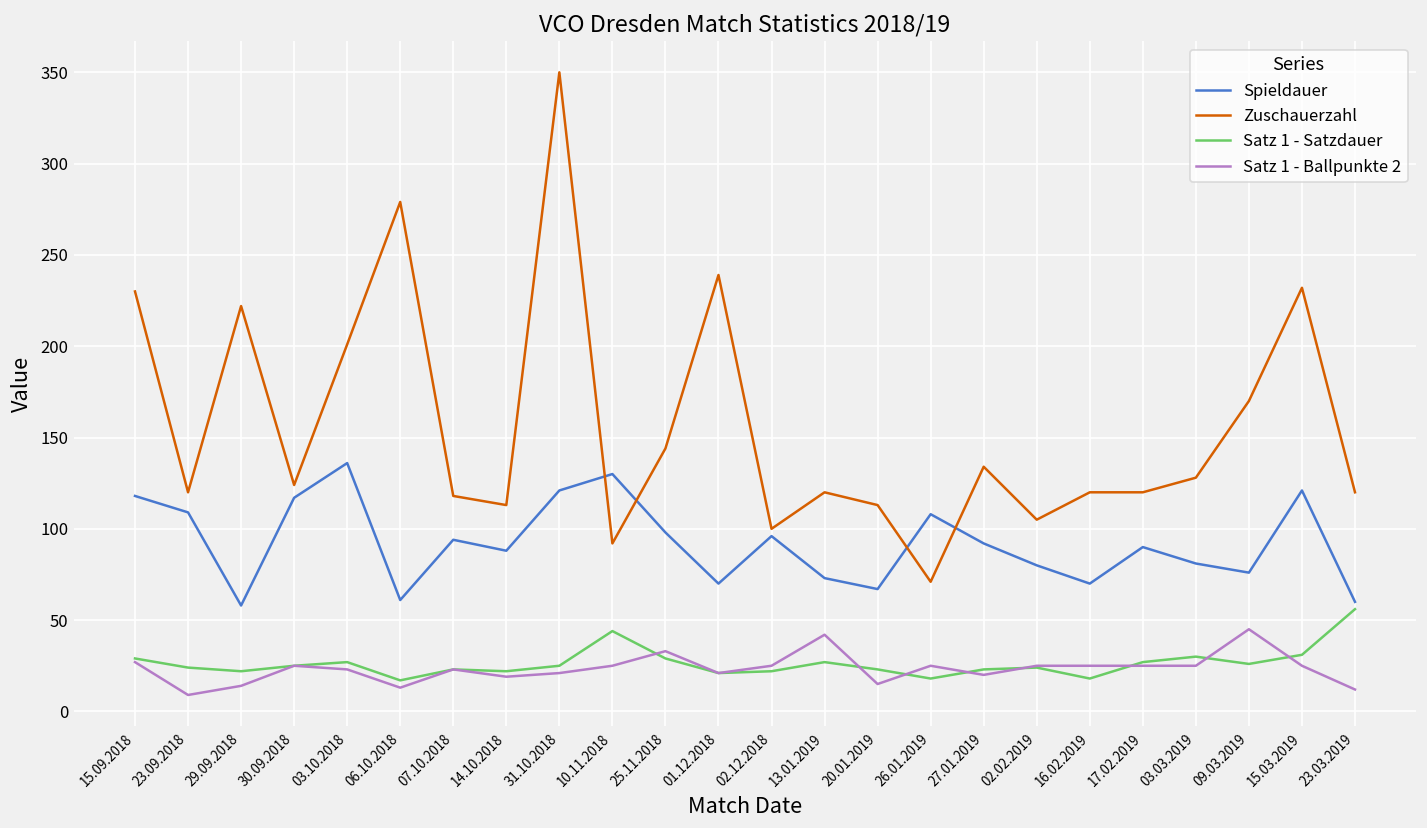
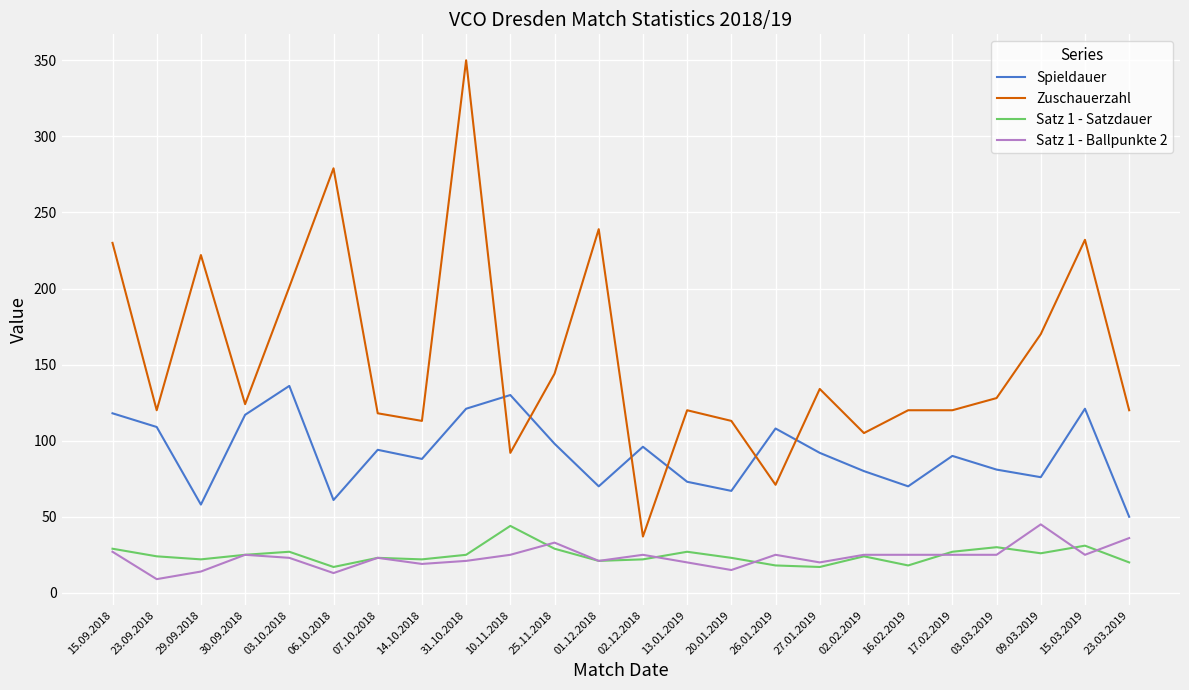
Zuschauerzahl, 02.12.2018: 100 -> 37
Satz 1 - Ballpunkte 2, 13.01.2019: 42 -> 20
Satz 1 - Satzdauer, 27.01.2019: 23 -> 17
Spieldauer, 23.03.2019: 60 -> 50
Satz 1 - Satzdauer, 23.03.2019: 56 -> 20
Satz 1 - Ballpunkte 2, 23.03.2019: 12 -> 36
